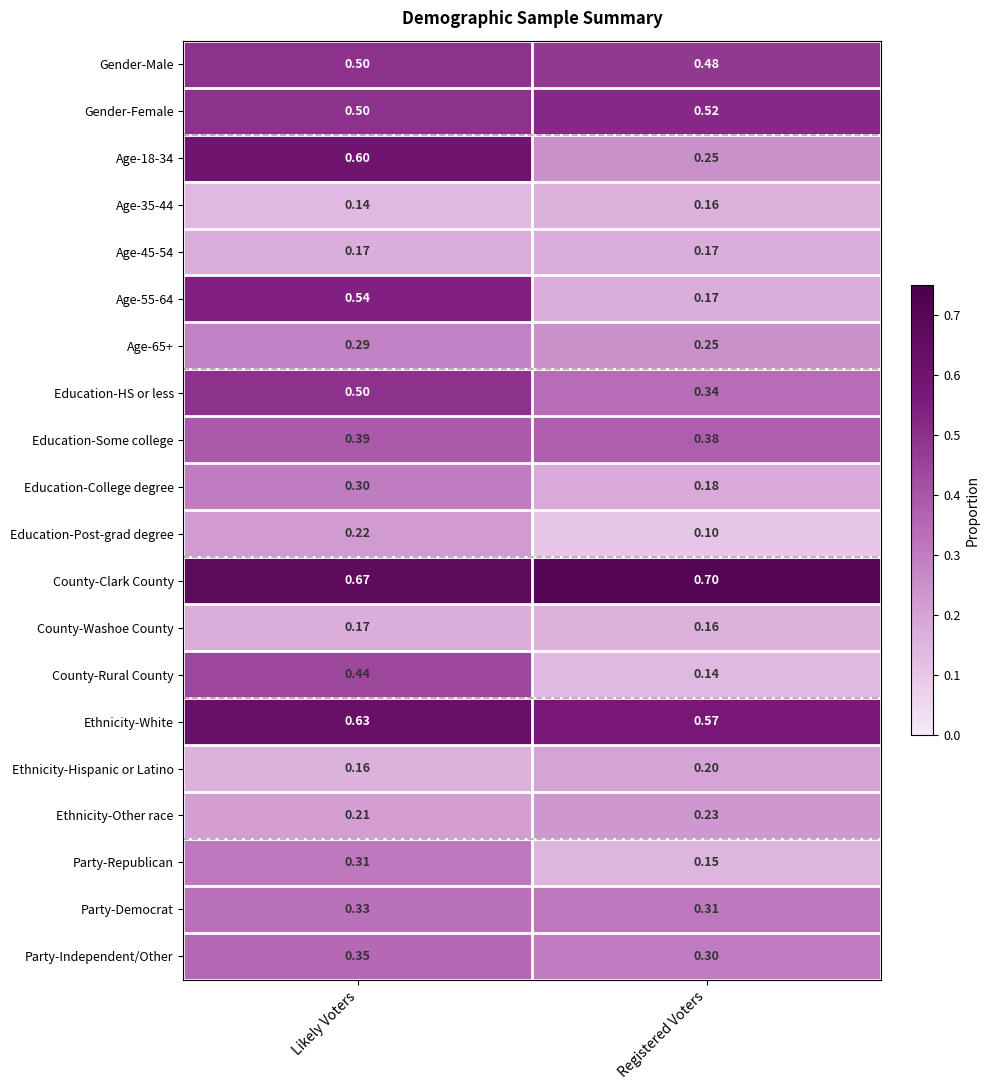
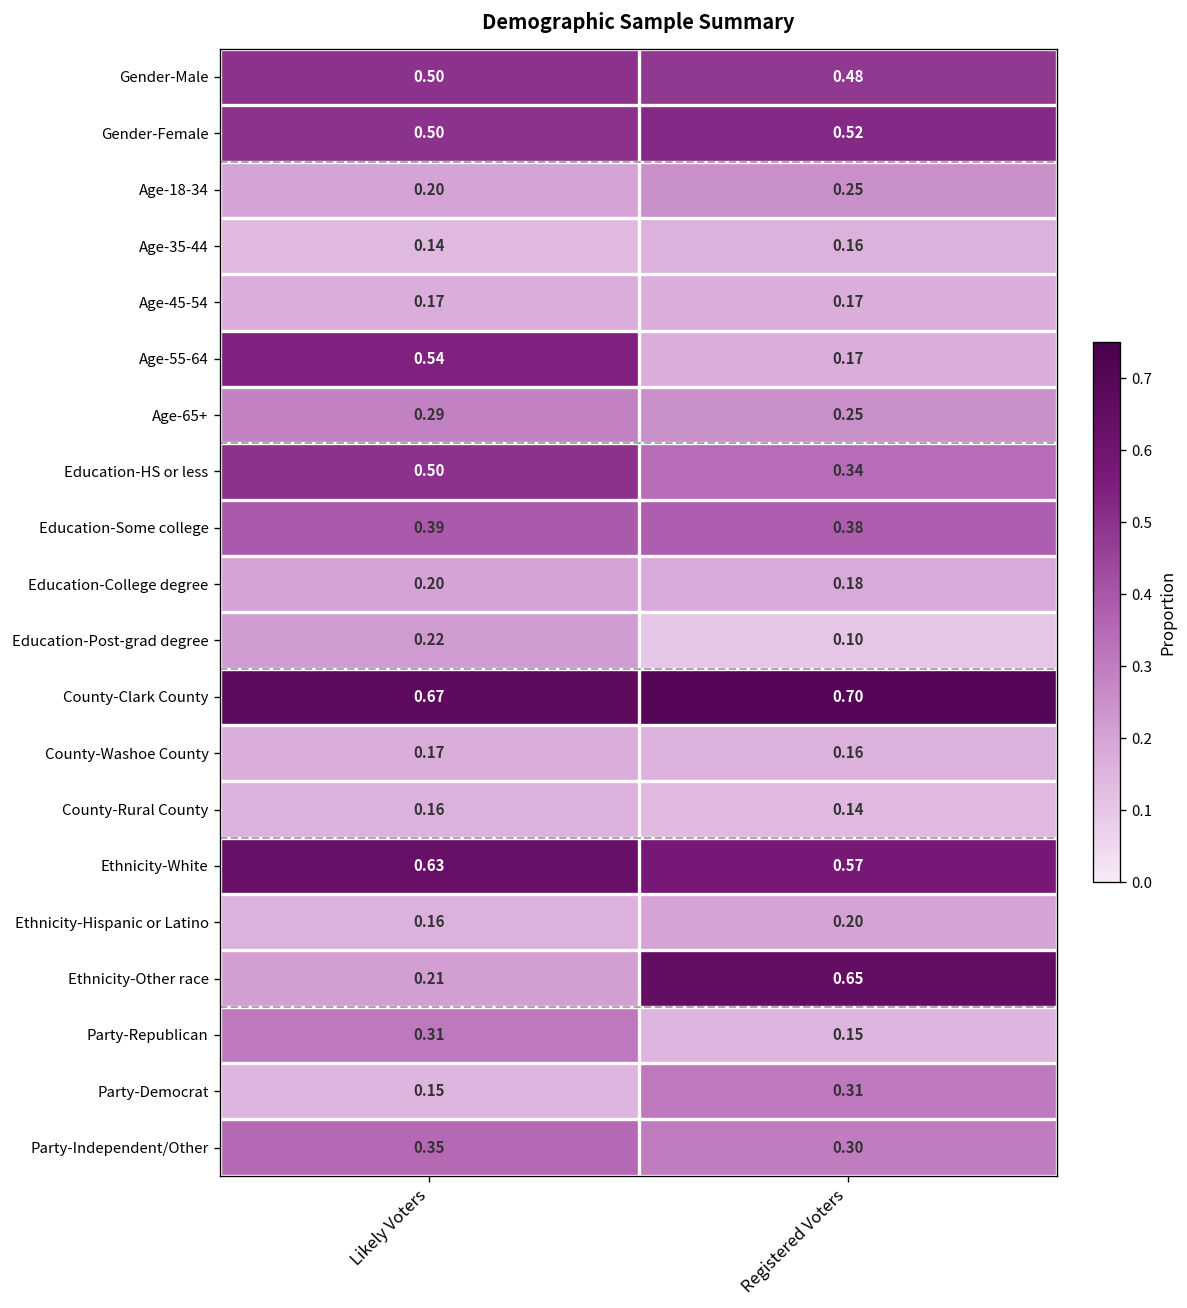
Age-18-34, Likely Voters: 0.60 -> 0.20
Education-College degree, Likely Voters: 0.30 -> 0.20
County-Rural County, Likely Voters: 0.44 -> 0.16
Ethnicity-Other race, Registered Voters: 0.23 -> 0.65
Party-Democrat, Likely Voters: 0.33 -> 0.15
